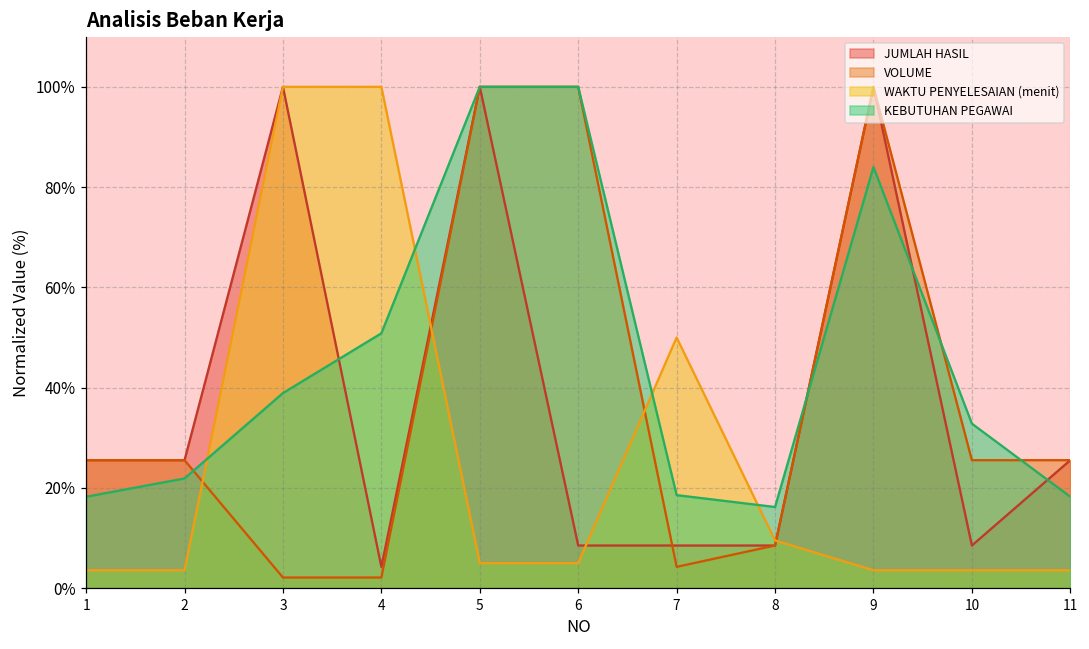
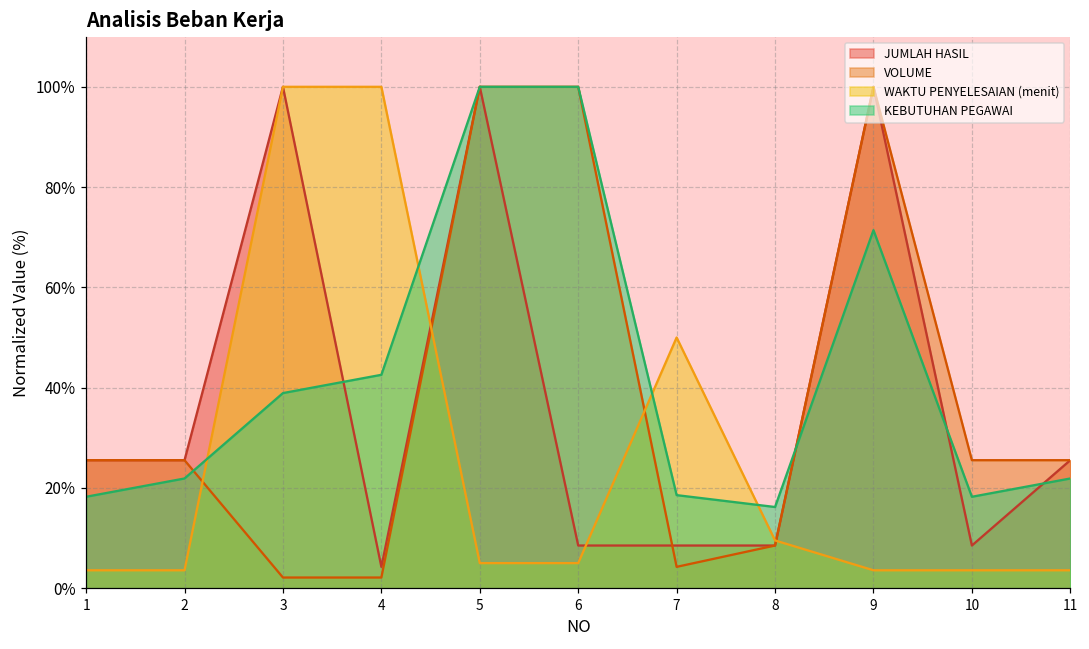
KEBUTUHAN PEGAWAI, 4: 51% -> 43%
KEBUTUHAN PEGAWAI, 9: 84% -> 71%
KEBUTUHAN PEGAWAI, 10: 33% -> 18%
KEBUTUHAN PEGAWAI, 11: 18% -> 22%
